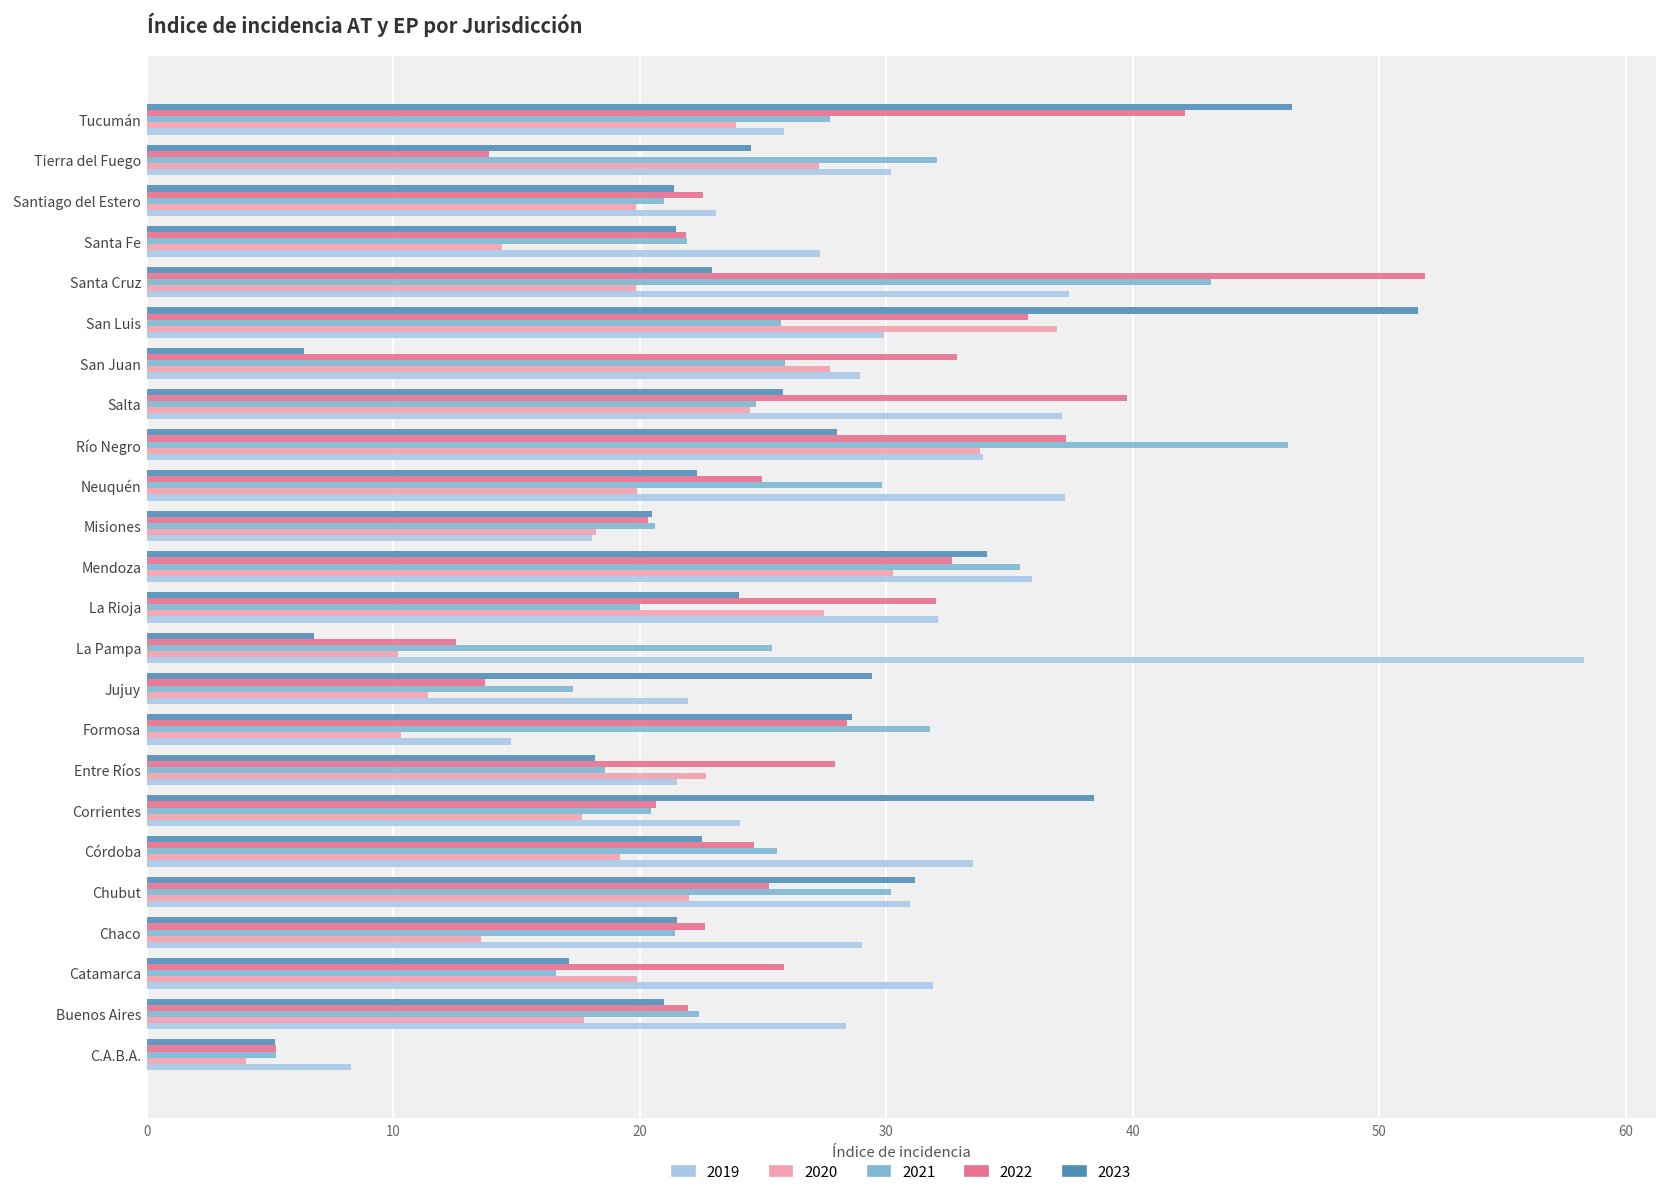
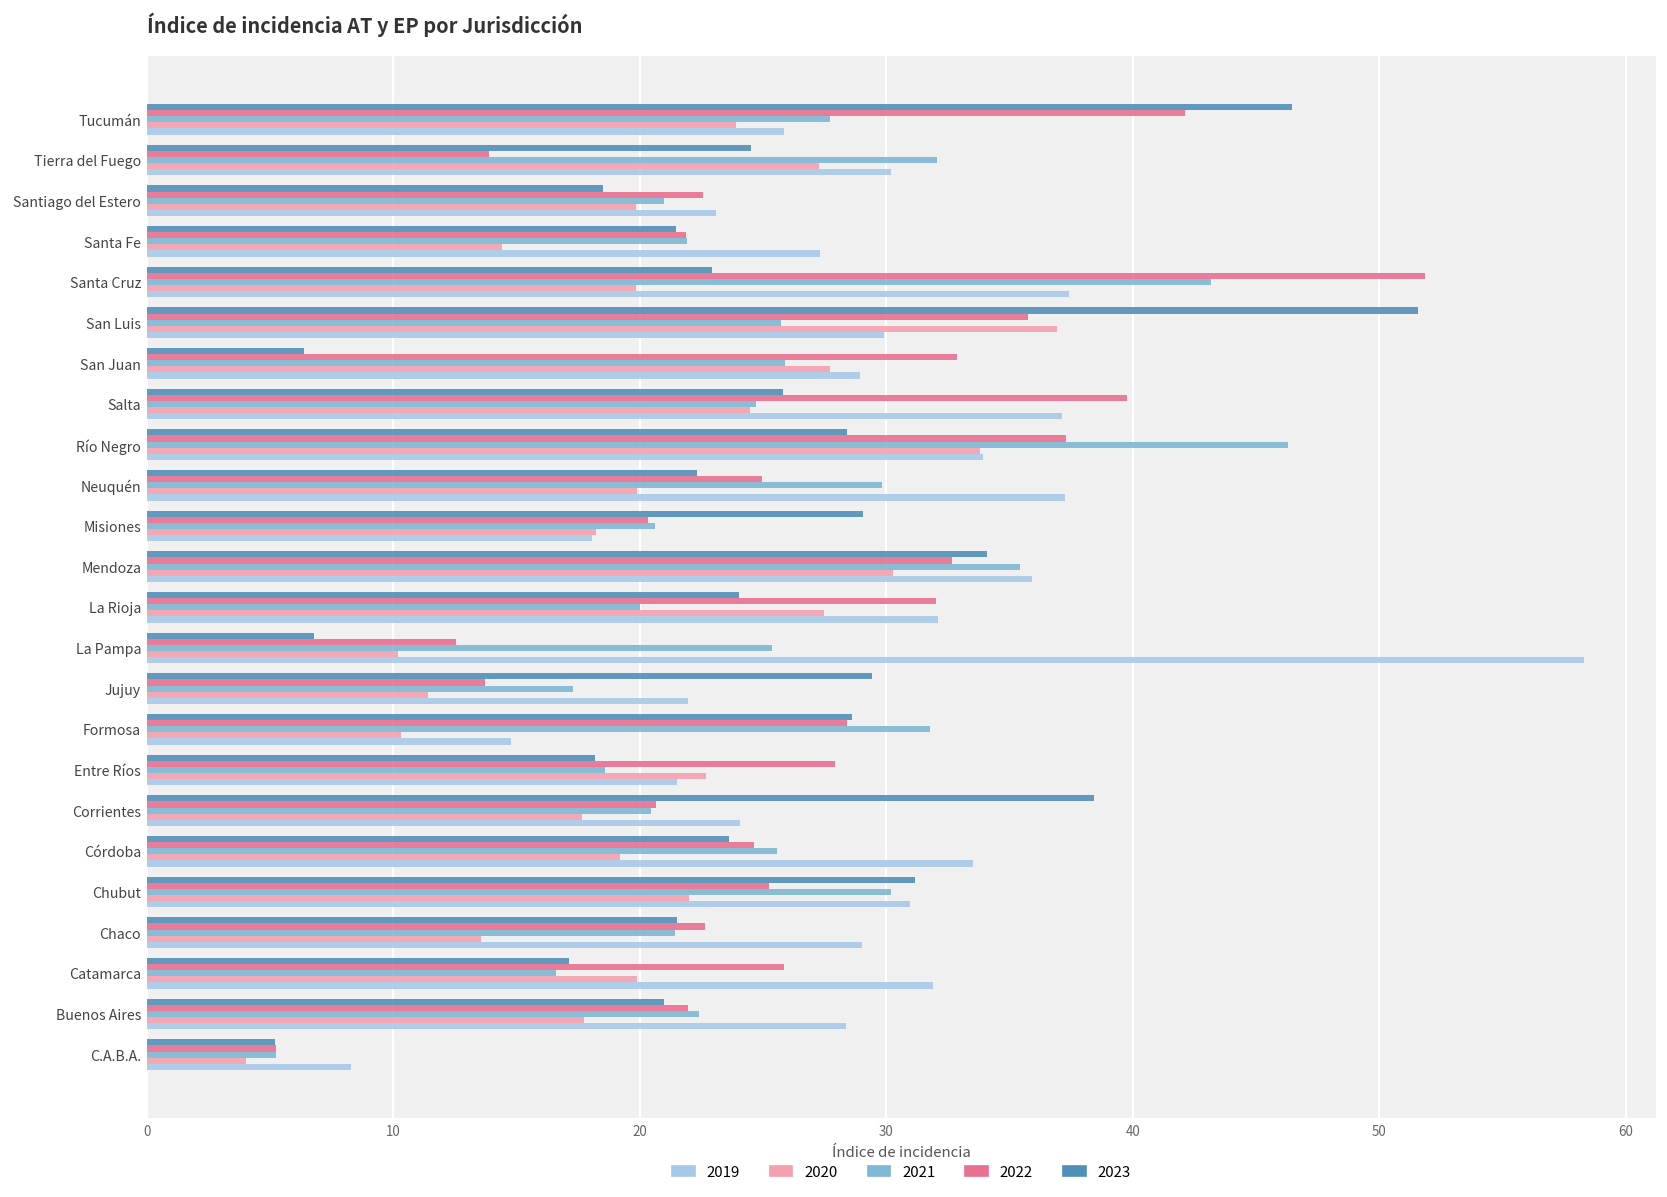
2023, Santiago del Estero: 21.4 -> 18.5
2023, Río Negro: 28.0 -> 28.4
2023, Misiones: 20.5 -> 29.0
2023, Córdoba: 22.5 -> 23.6
